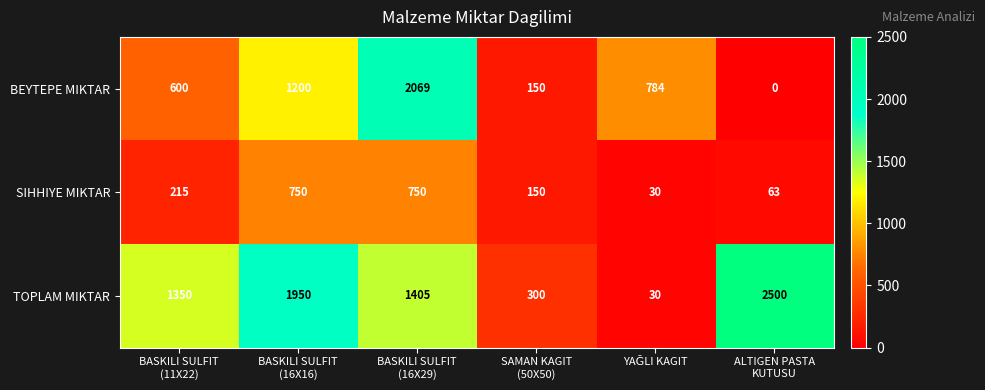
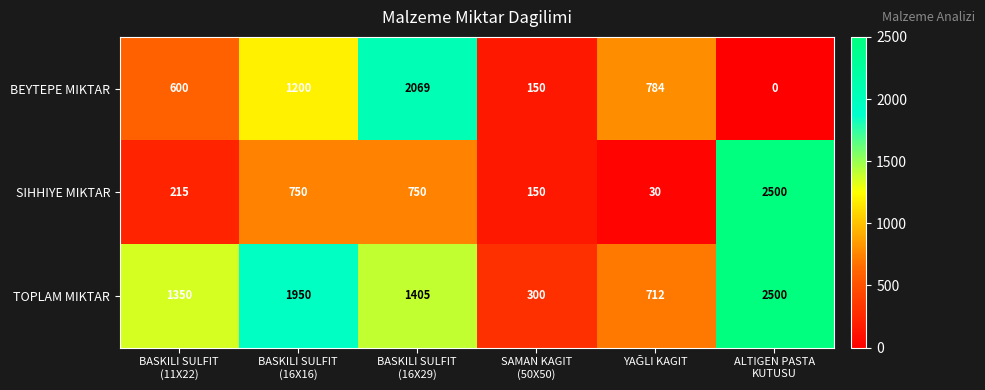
SIHHIYE MIKTAR, ALTIGEN PASTA KUTUSU: 63 -> 2500
TOPLAM MIKTAR, YAĞLI KAGIT: 30 -> 712
